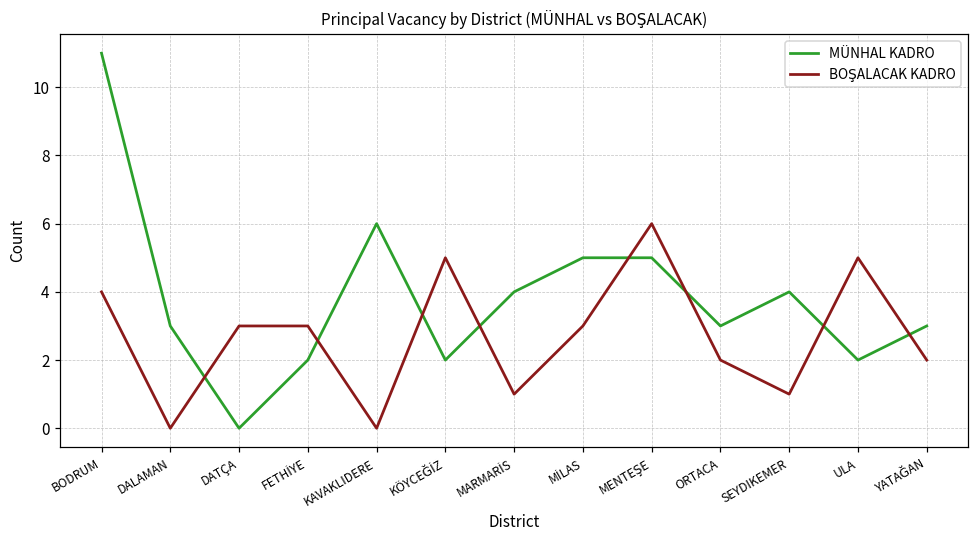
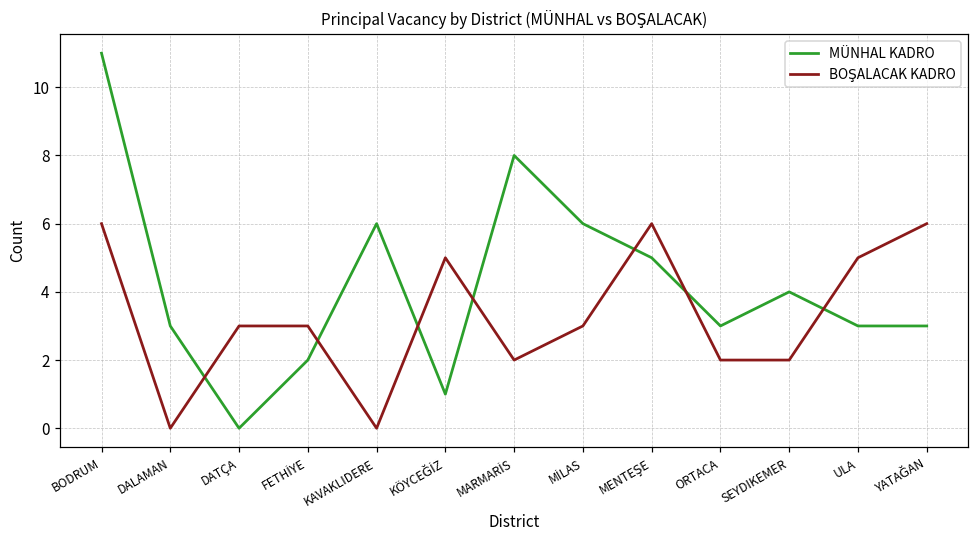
BOŞALACAK KADRO, BODRUM: 4 -> 6
MÜNHAL KADRO, KÖYCEĞİZ: 2 -> 1
MÜNHAL KADRO, MARMARİS: 4 -> 8
BOŞALACAK KADRO, MARMARİS: 1 -> 2
MÜNHAL KADRO, MİLAS: 5 -> 6
BOŞALACAK KADRO, SEYDIKEMER: 1 -> 2
MÜNHAL KADRO, ULA: 2 -> 3
BOŞALACAK KADRO, YATAĞAN: 2 -> 6
